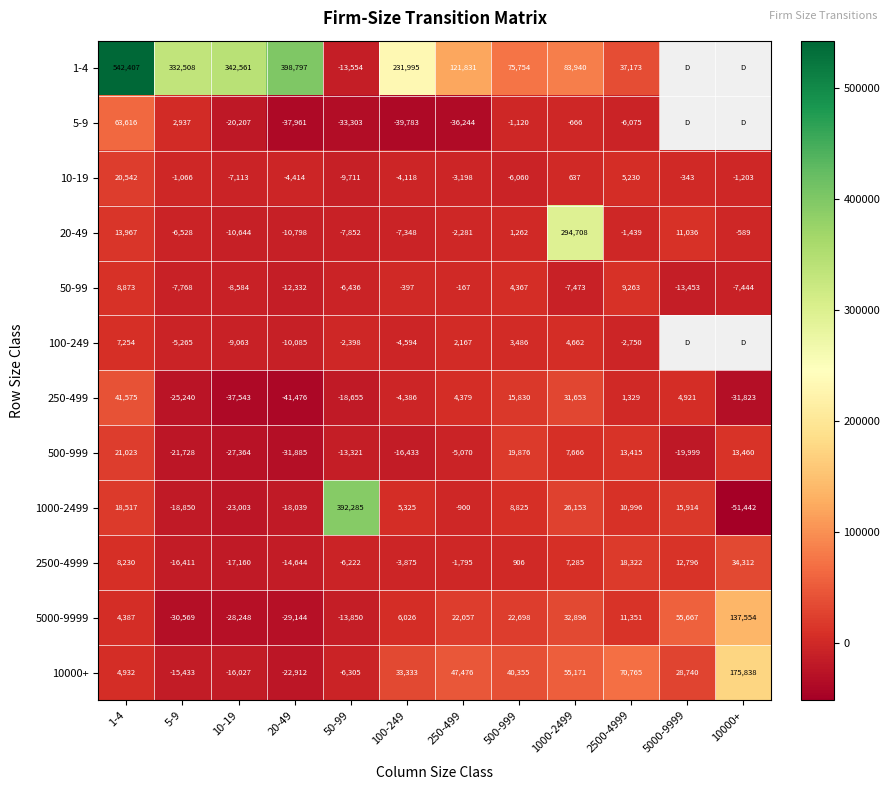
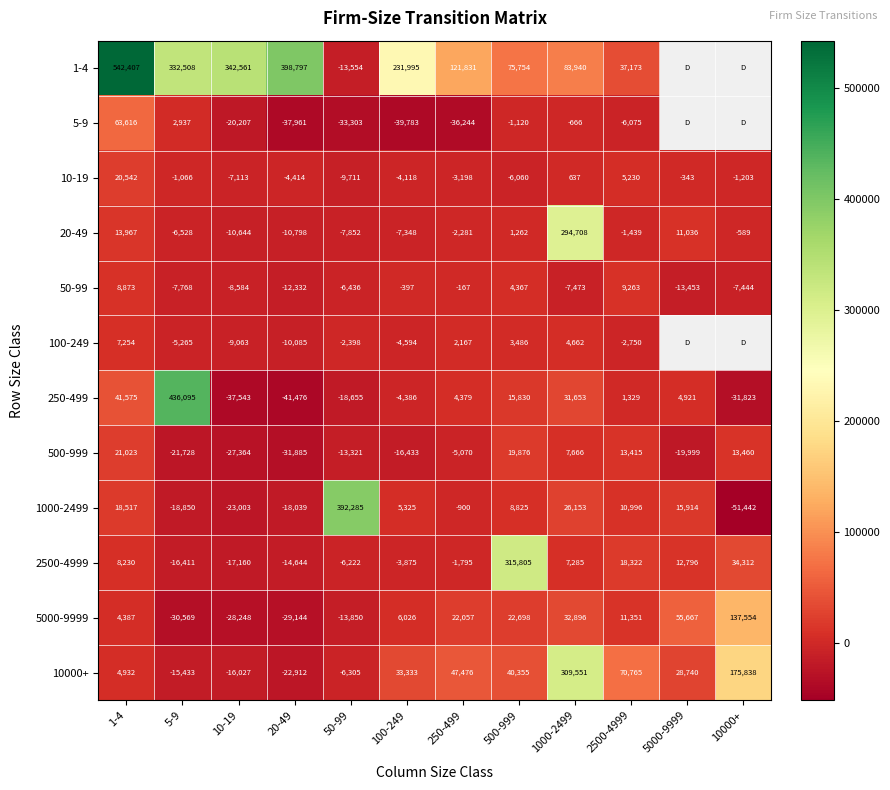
250-499, 5-9: -25,240 -> 436,095
2500-4999, 500-999: 906 -> 315,805
10000+, 1000-2499: 55,171 -> 309,551
